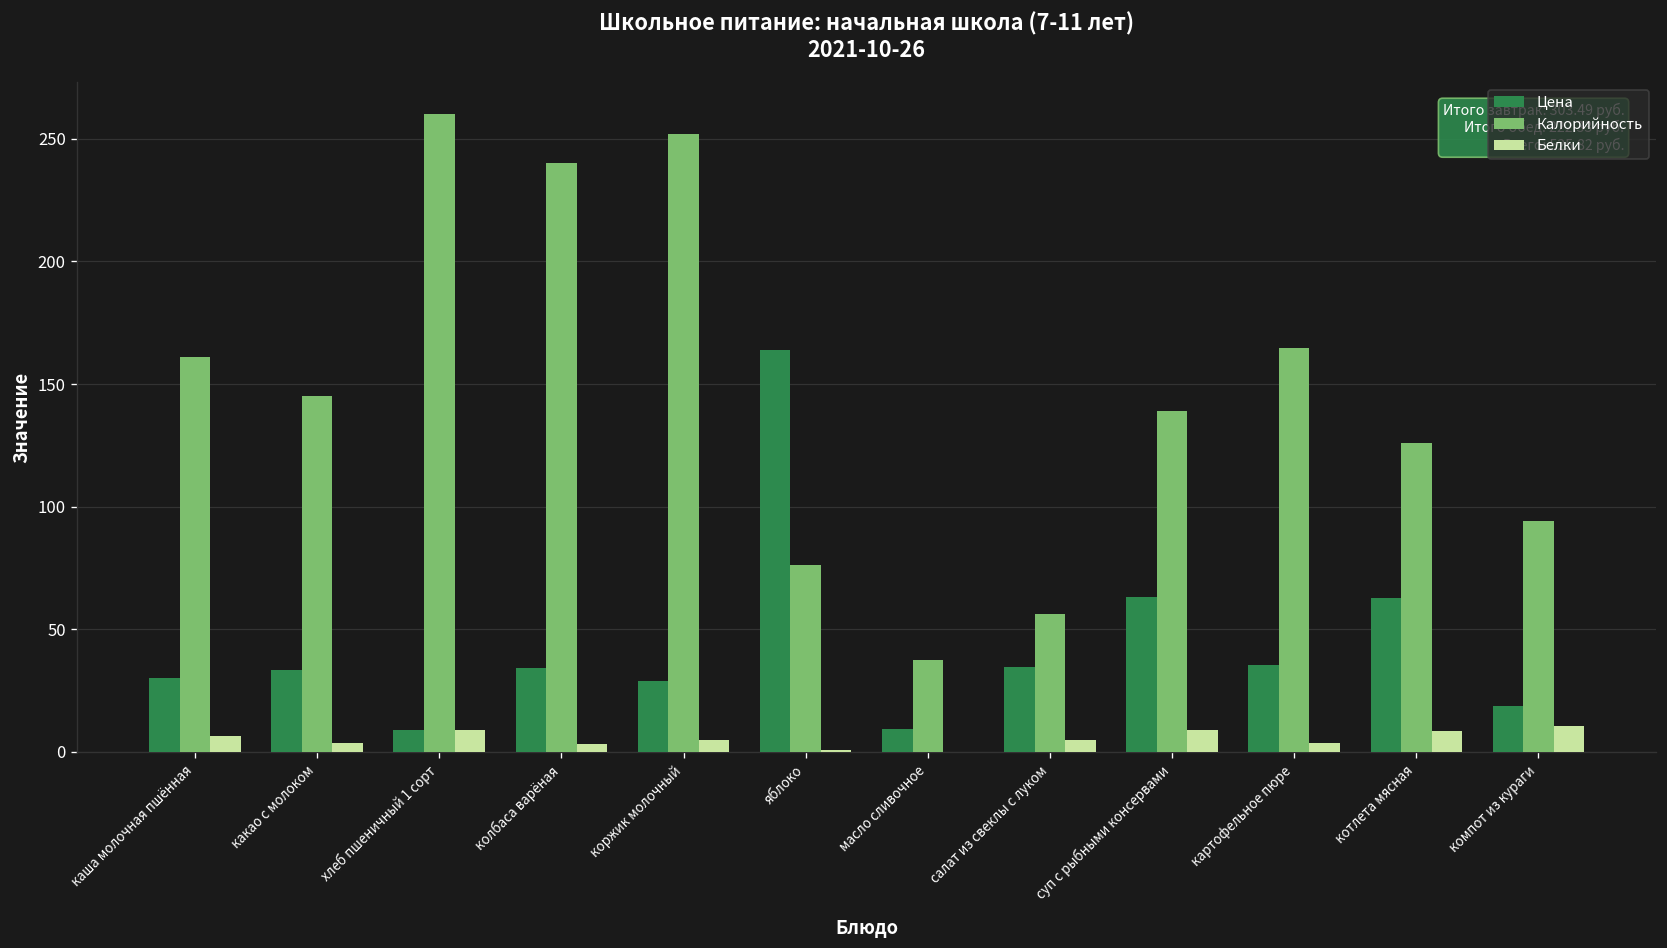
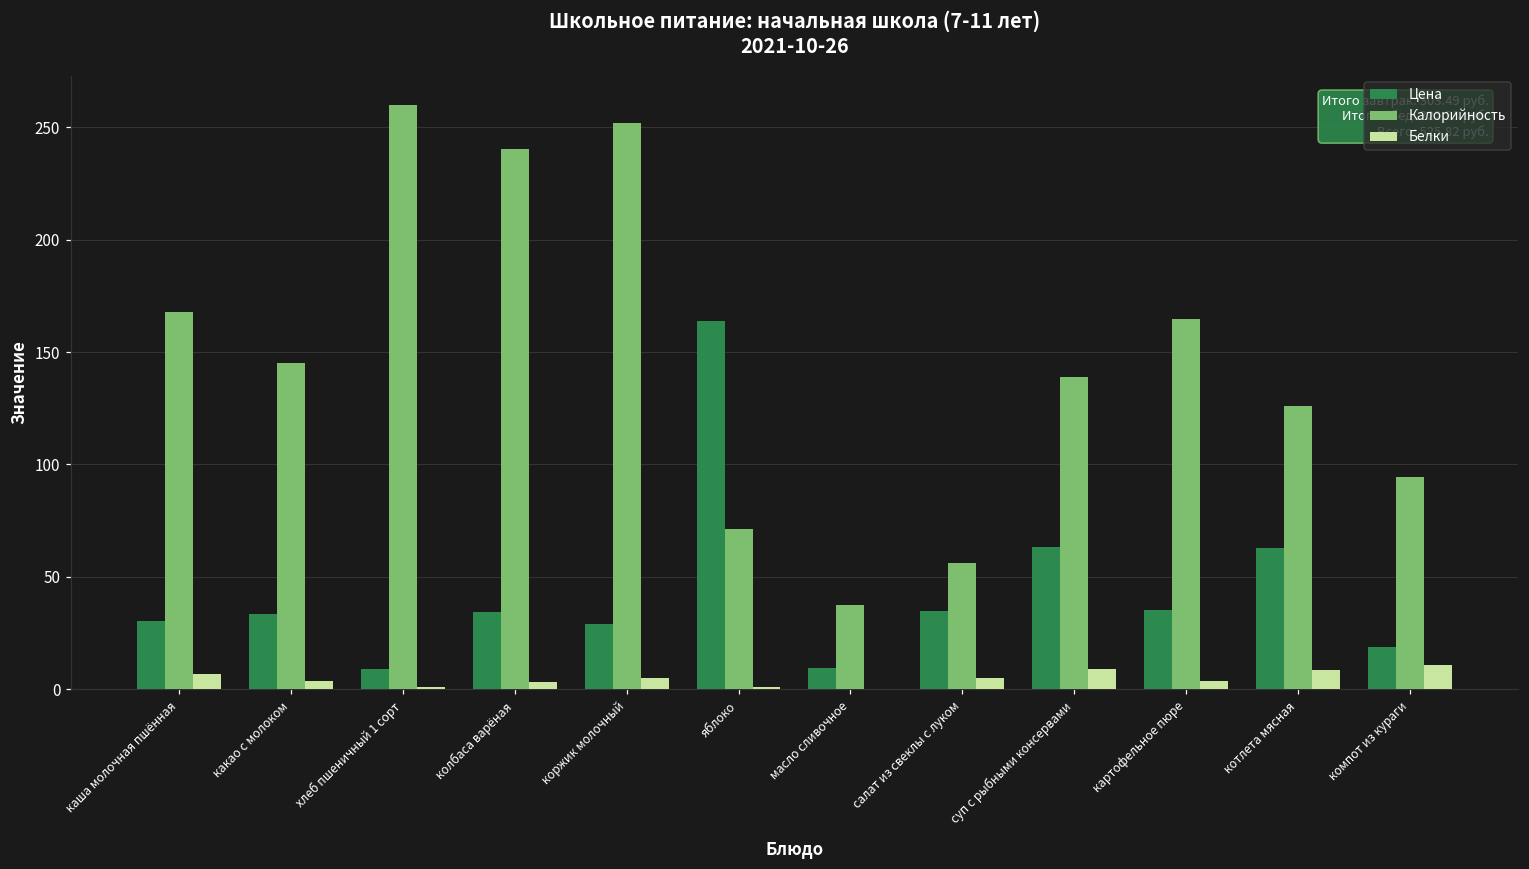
Калорийность, каша молочная пшённая: 161 -> 168
Белки, хлеб пшеничный 1 сорт: 9 -> 1
Калорийность, яблоко: 76 -> 71
